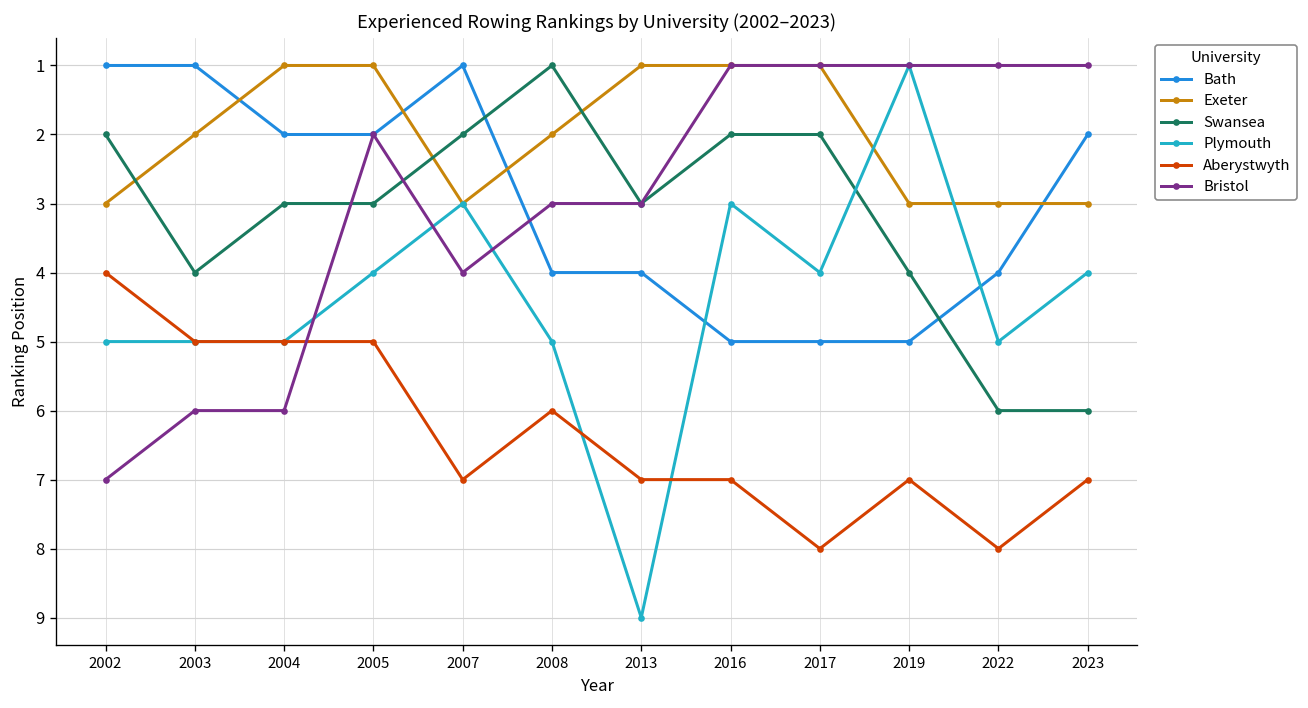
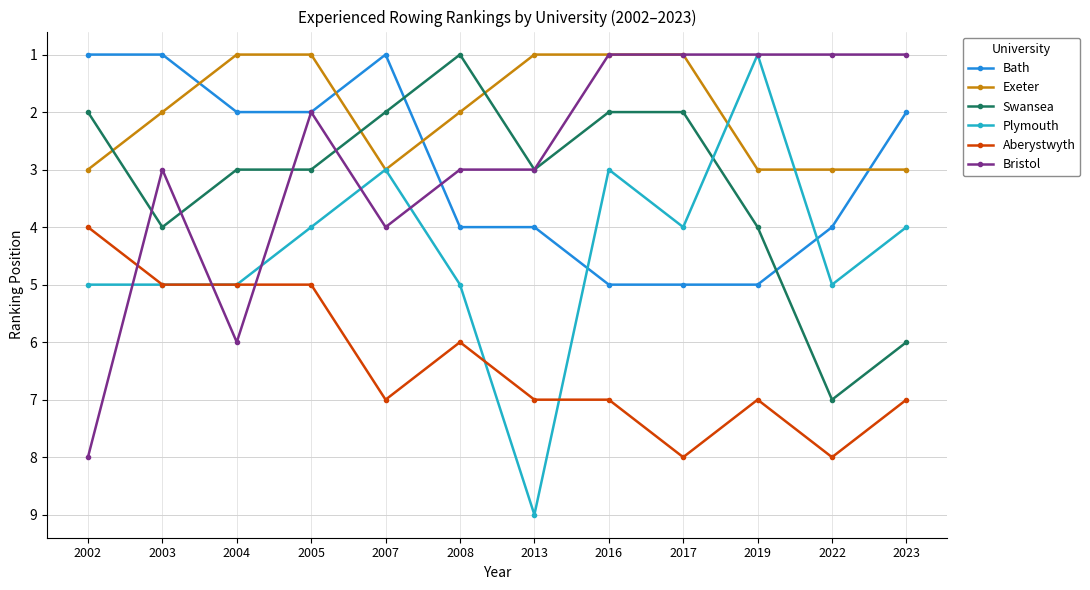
Bristol, 2002: 7 -> 8
Bristol, 2003: 6 -> 3
Swansea, 2022: 6 -> 7
